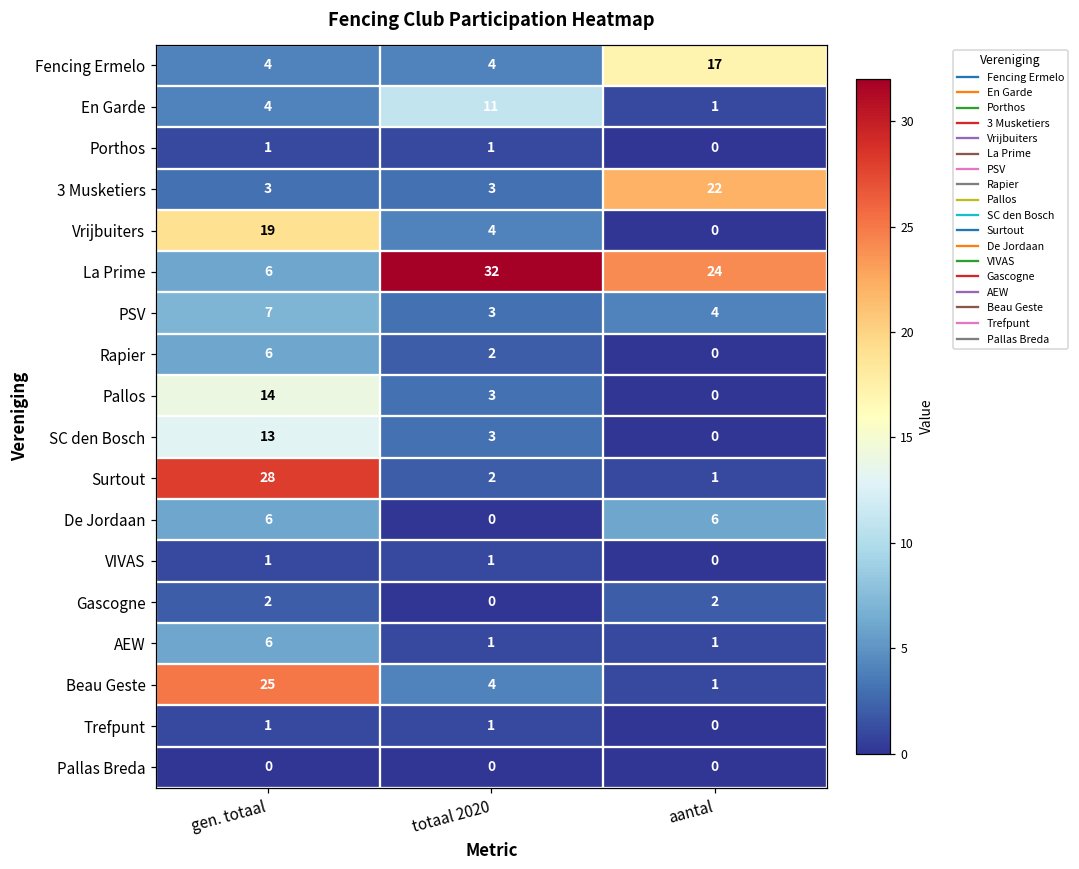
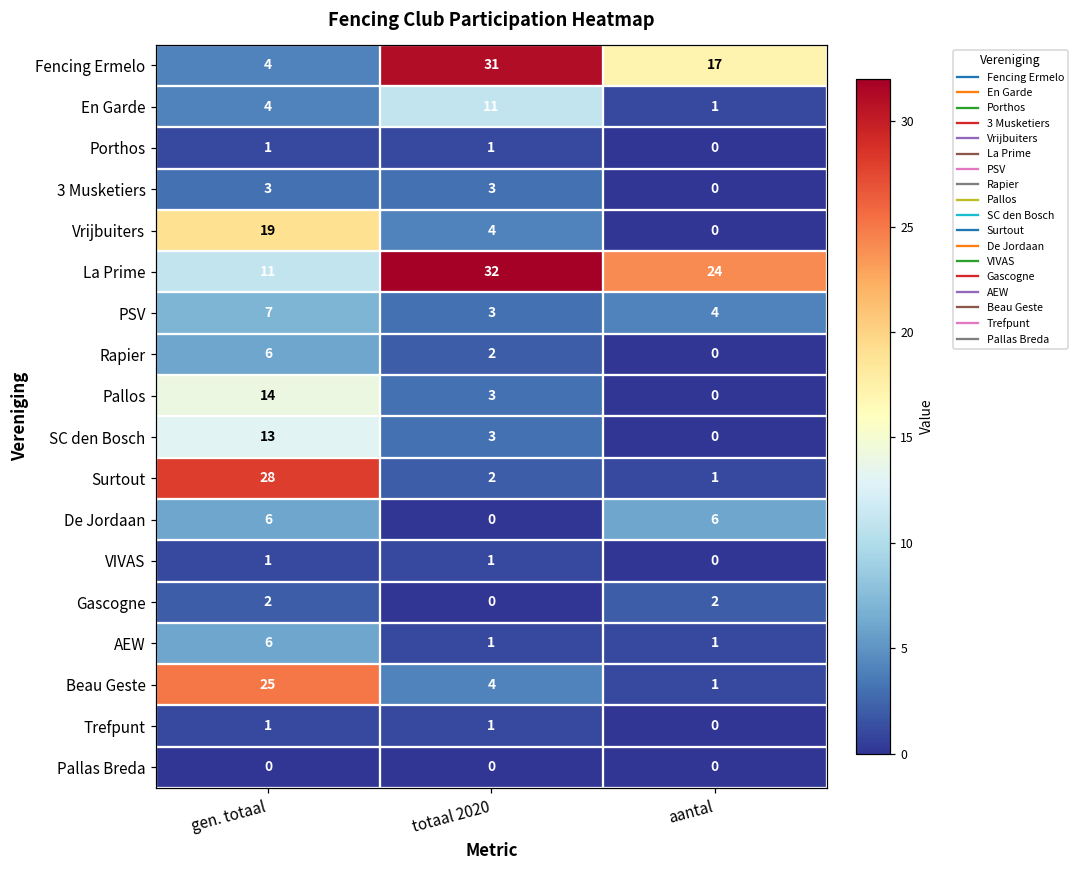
Fencing Ermelo, totaal 2020: 4 -> 31
3 Musketiers, aantal: 22 -> 0
La Prime, gen. totaal: 6 -> 11
